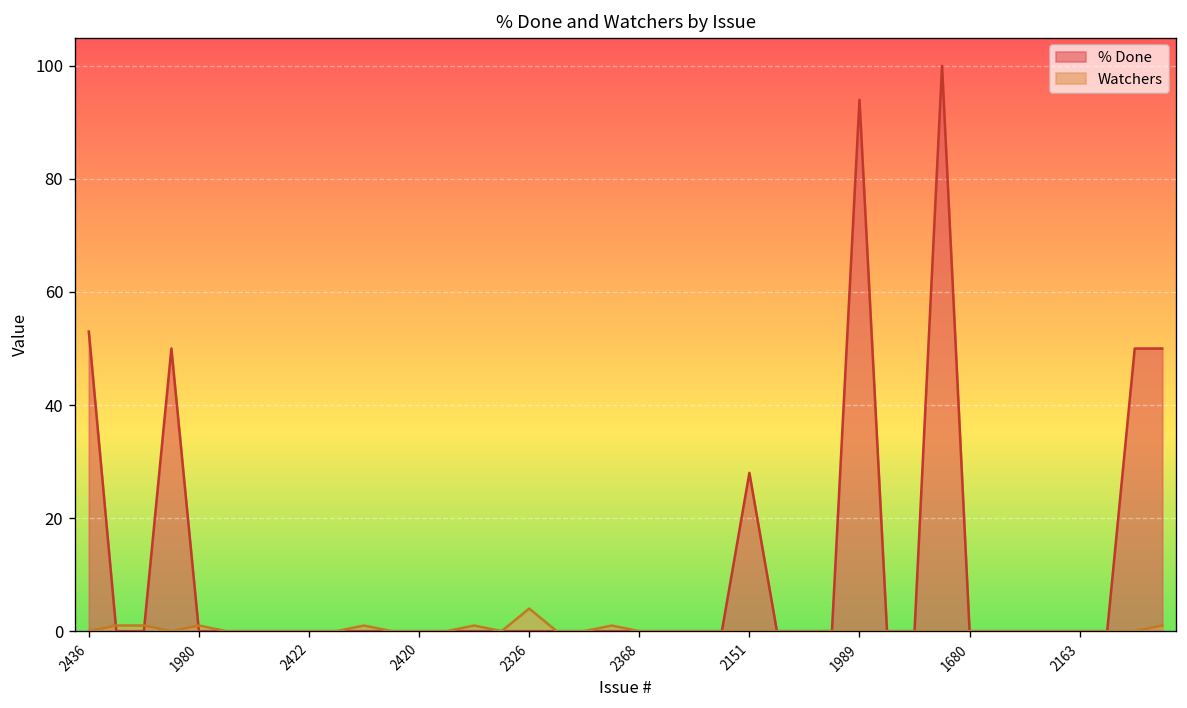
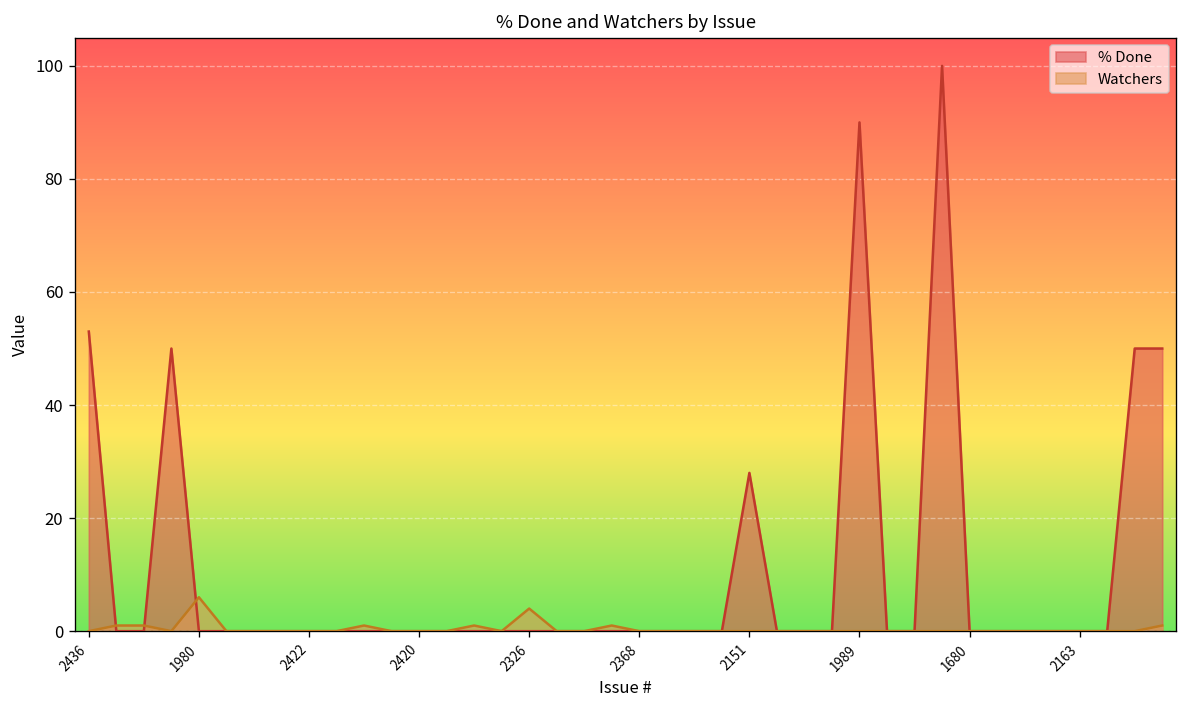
Watchers, 1980: 1 -> 6
% Done, 1989: 94 -> 90
